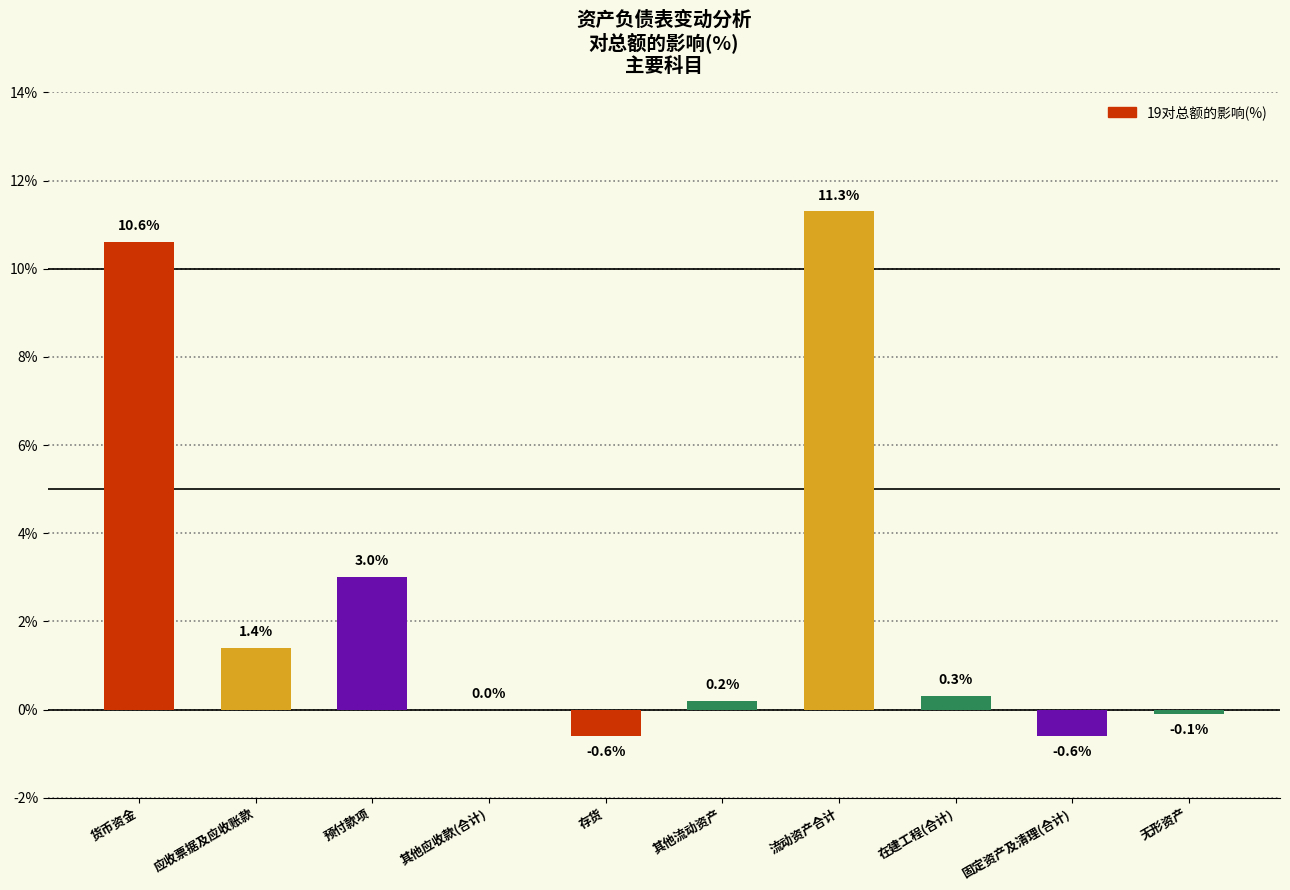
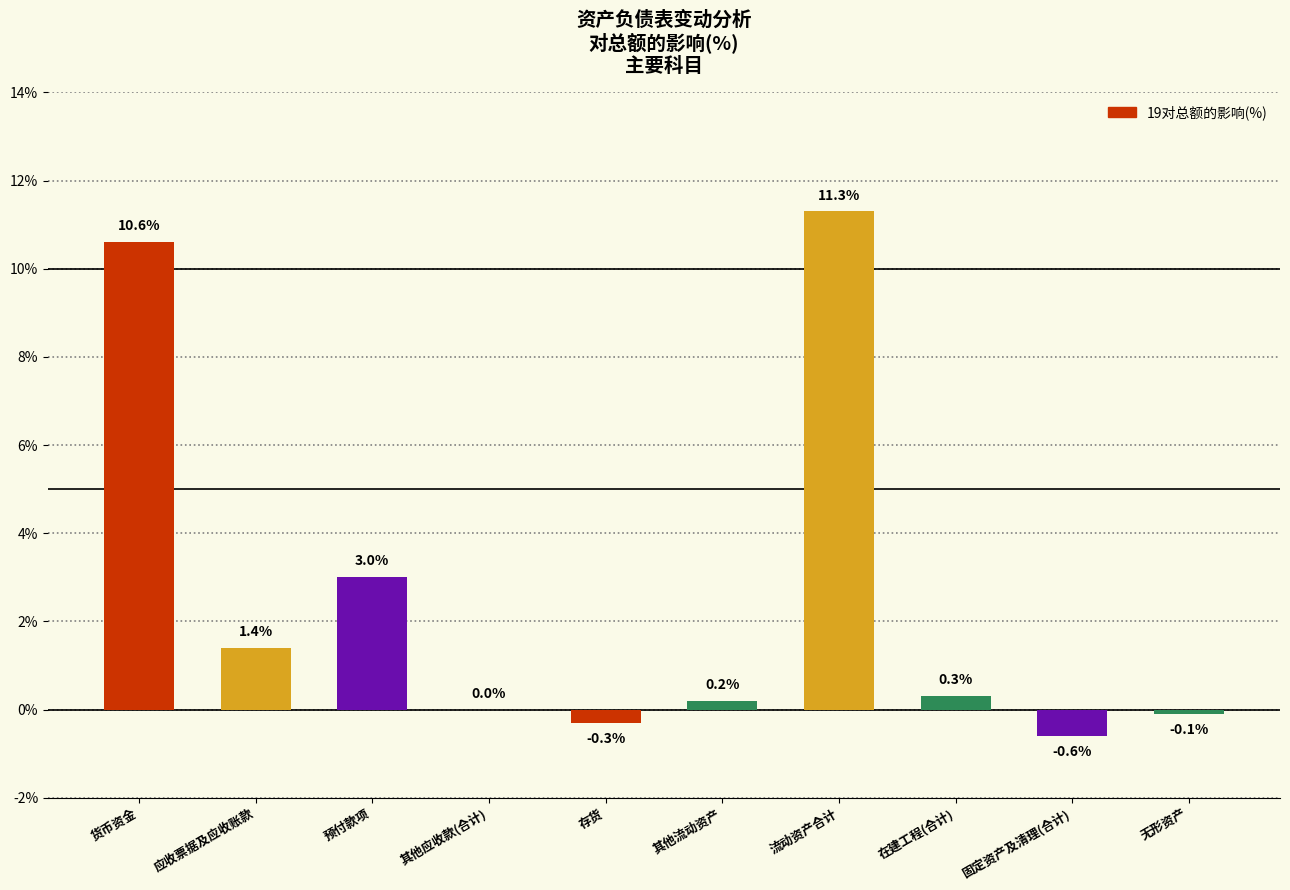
存货: -0.6% -> -0.3%
